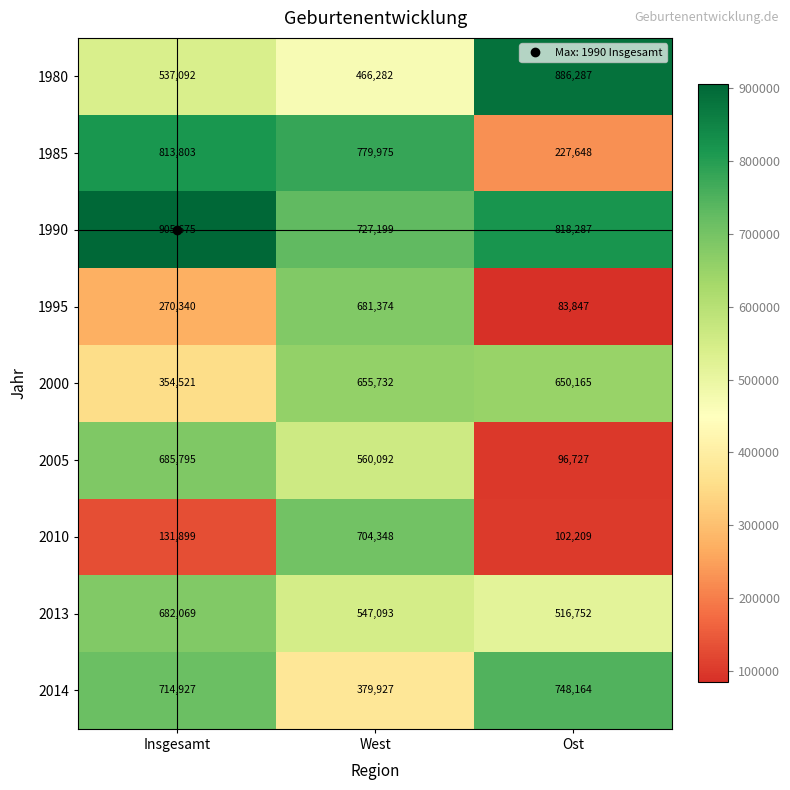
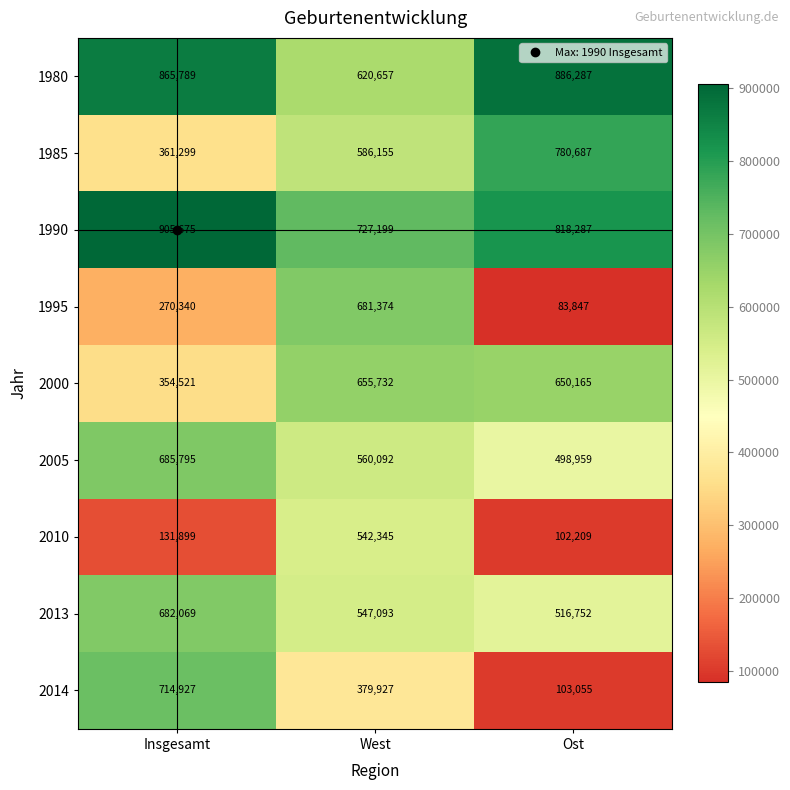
1980, Insgesamt: 537,092 -> 865,789
1980, West: 466,282 -> 620,657
1985, Insgesamt: 813,803 -> 361,299
1985, West: 779,975 -> 586,155
1985, Ost: 227,648 -> 780,687
2005, Ost: 96,727 -> 498,959
2010, West: 704,348 -> 542,345
2014, Ost: 748,164 -> 103,055
